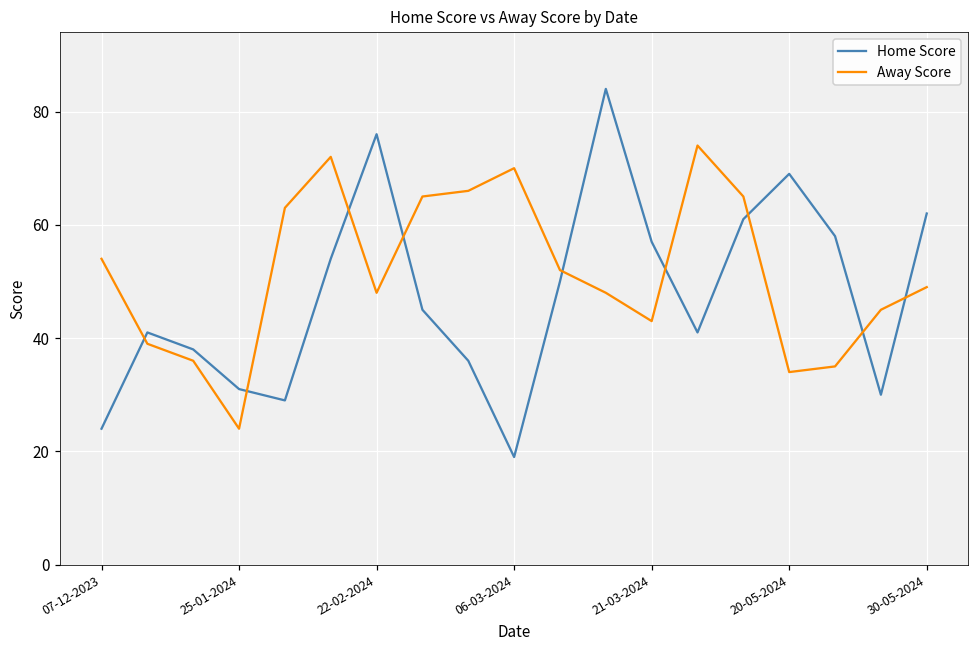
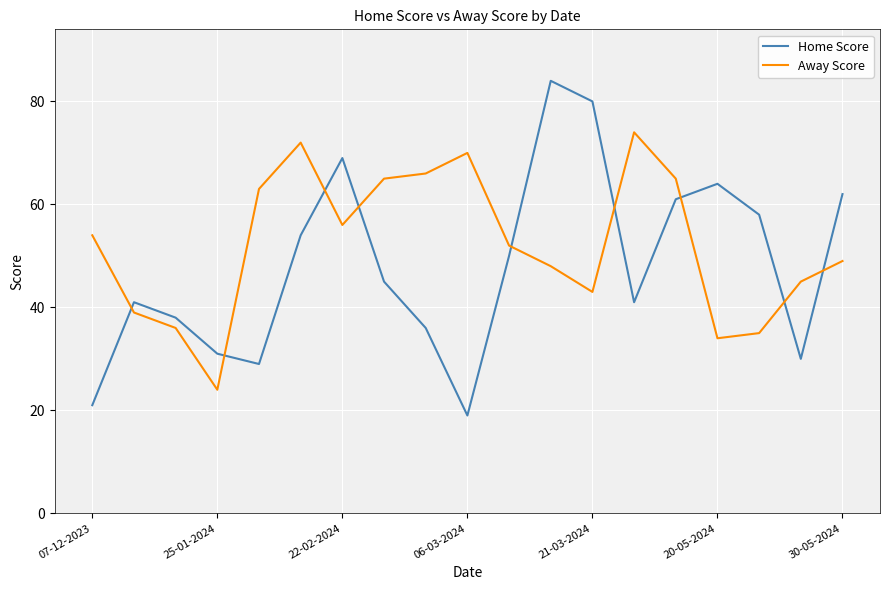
Home Score, 07-12-2023: 24 -> 21
Home Score, 22-02-2024: 76 -> 69
Away Score, 22-02-2024: 48 -> 56
Home Score, 21-03-2024: 57 -> 80
Home Score, 20-05-2024: 69 -> 64
